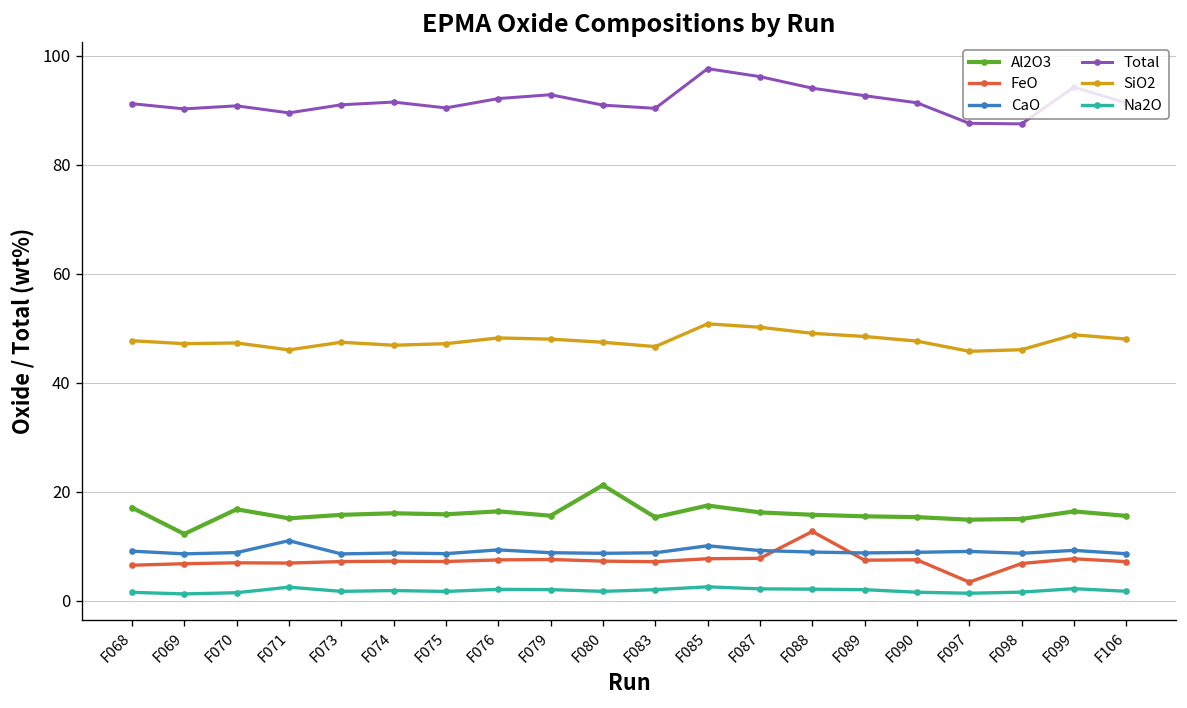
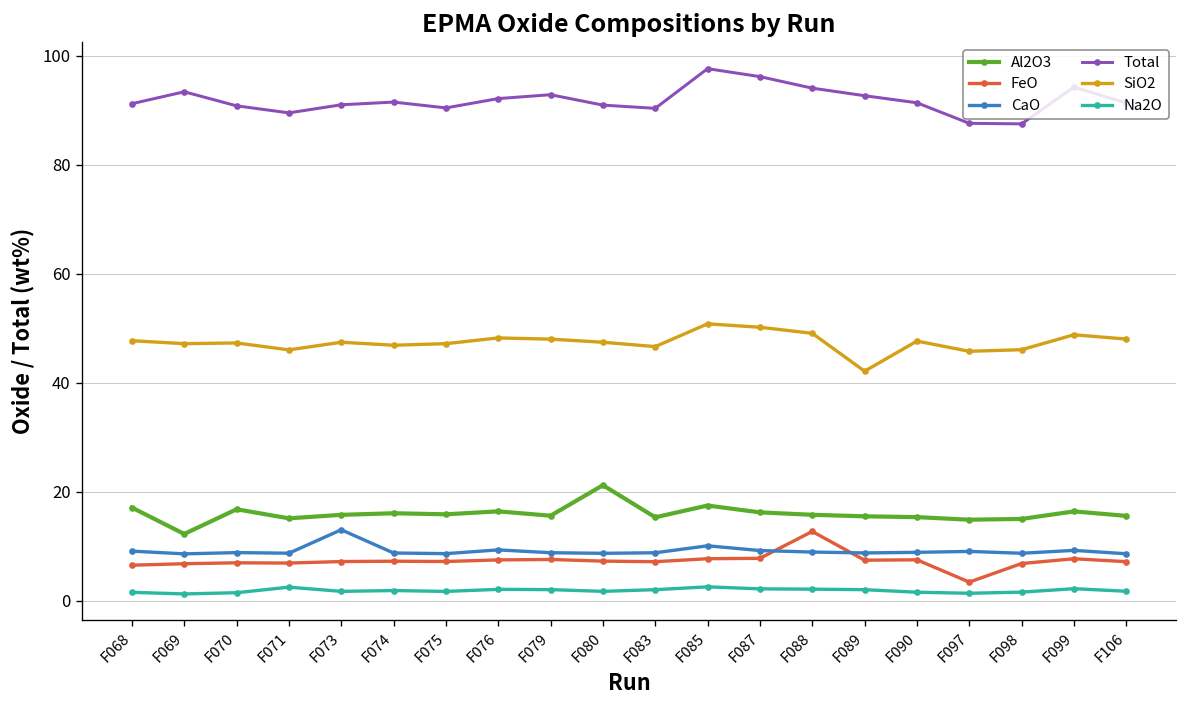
Total, F069: 90 -> 93
CaO, F071: 11 -> 9
CaO, F073: 9 -> 13
SiO2, F089: 48 -> 42
